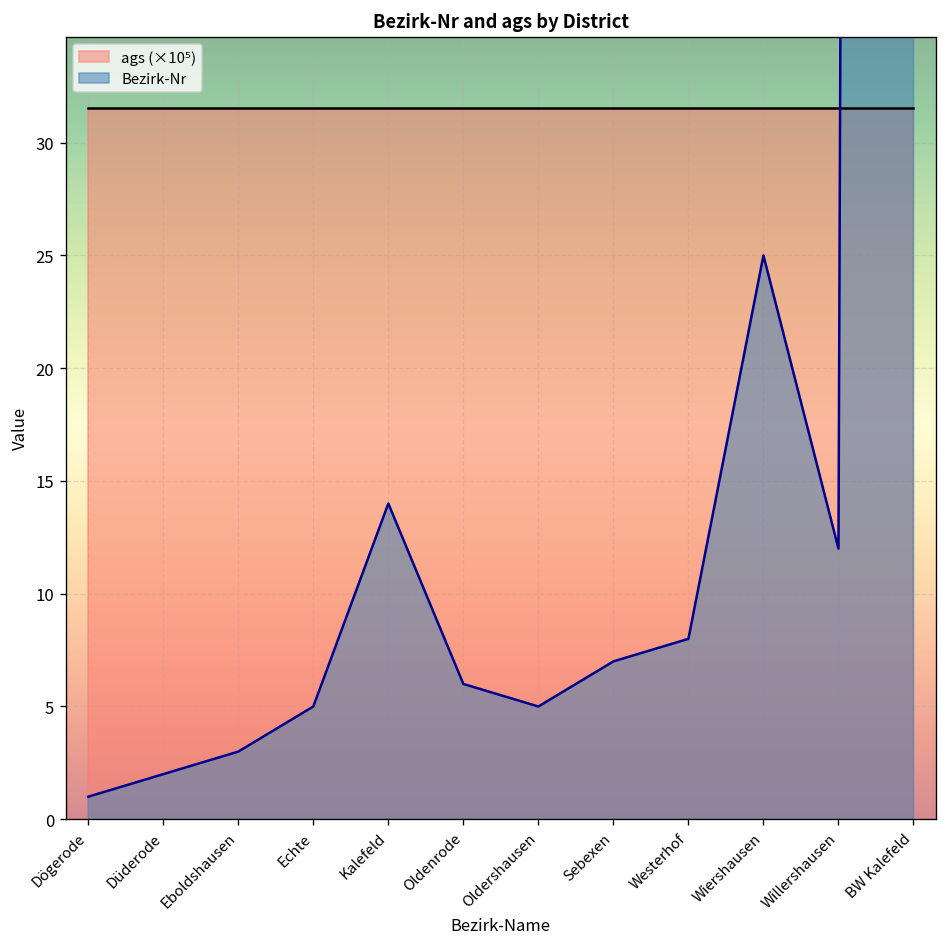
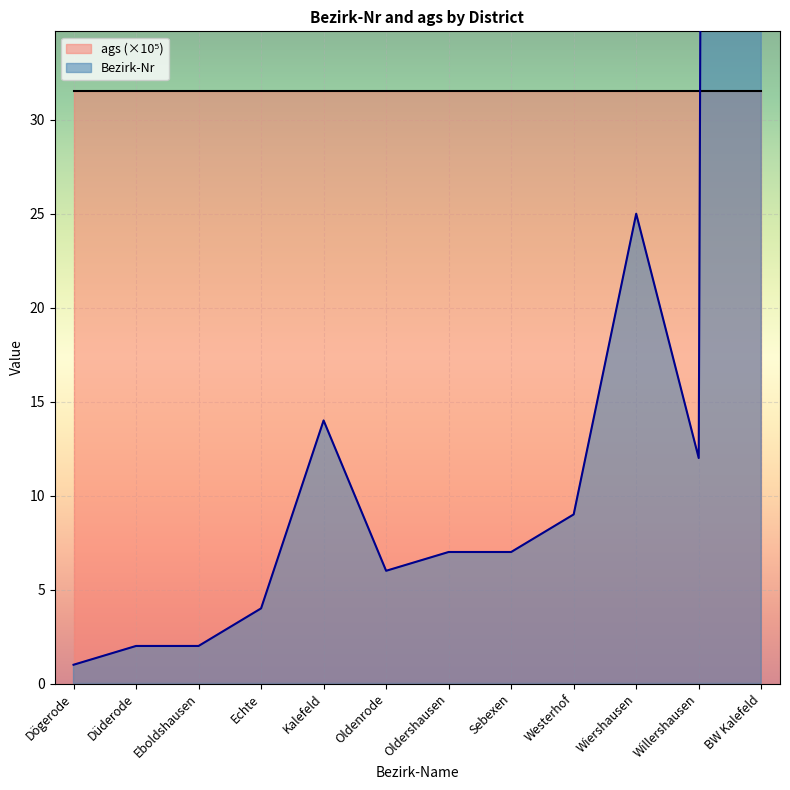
Bezirk-Nr, Eboldshausen: 3 -> 2
Bezirk-Nr, Echte: 5 -> 4
Bezirk-Nr, Oldershausen: 5 -> 7
Bezirk-Nr, Westerhof: 8 -> 9
